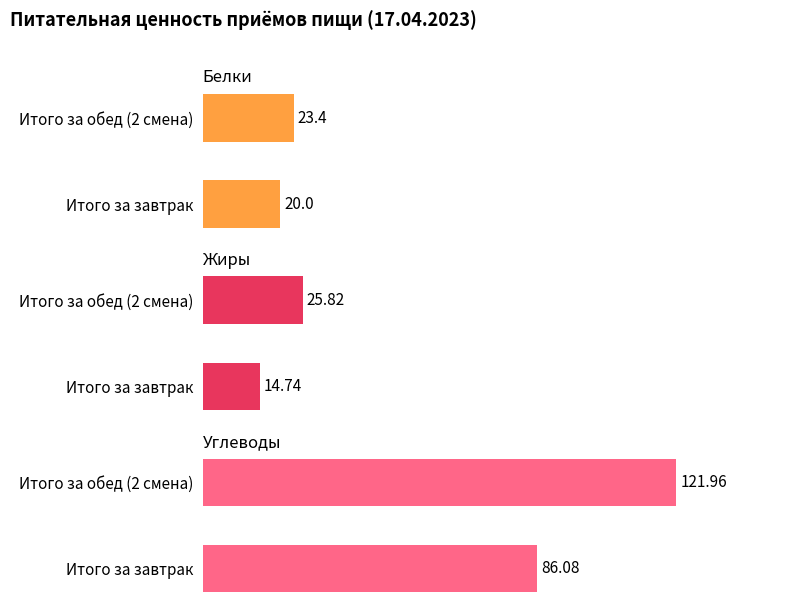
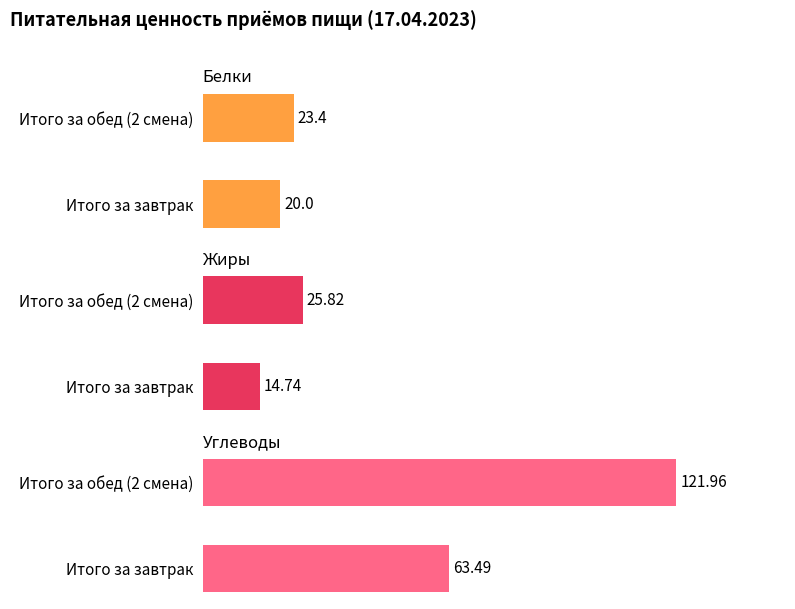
Углеводы, Итого за завтрак: 86.08 -> 63.49
